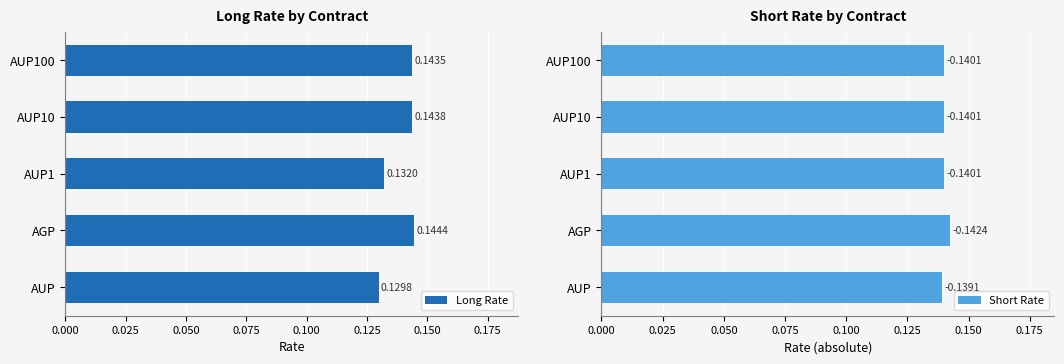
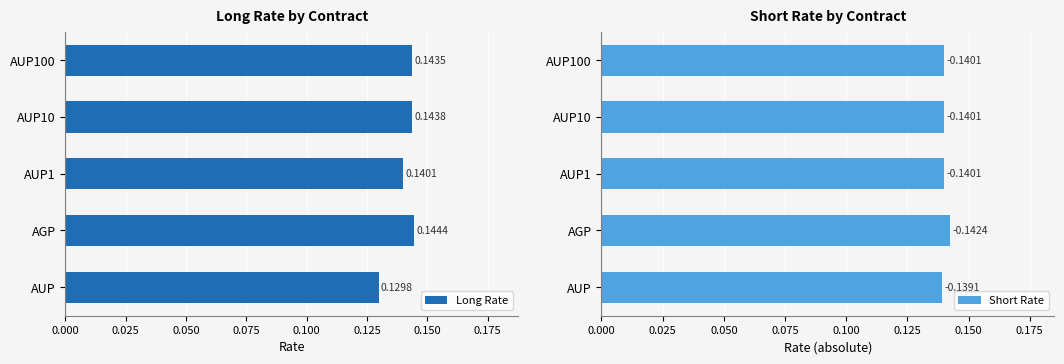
Long Rate by Contract, AUP1: 0.1320 -> 0.1401
